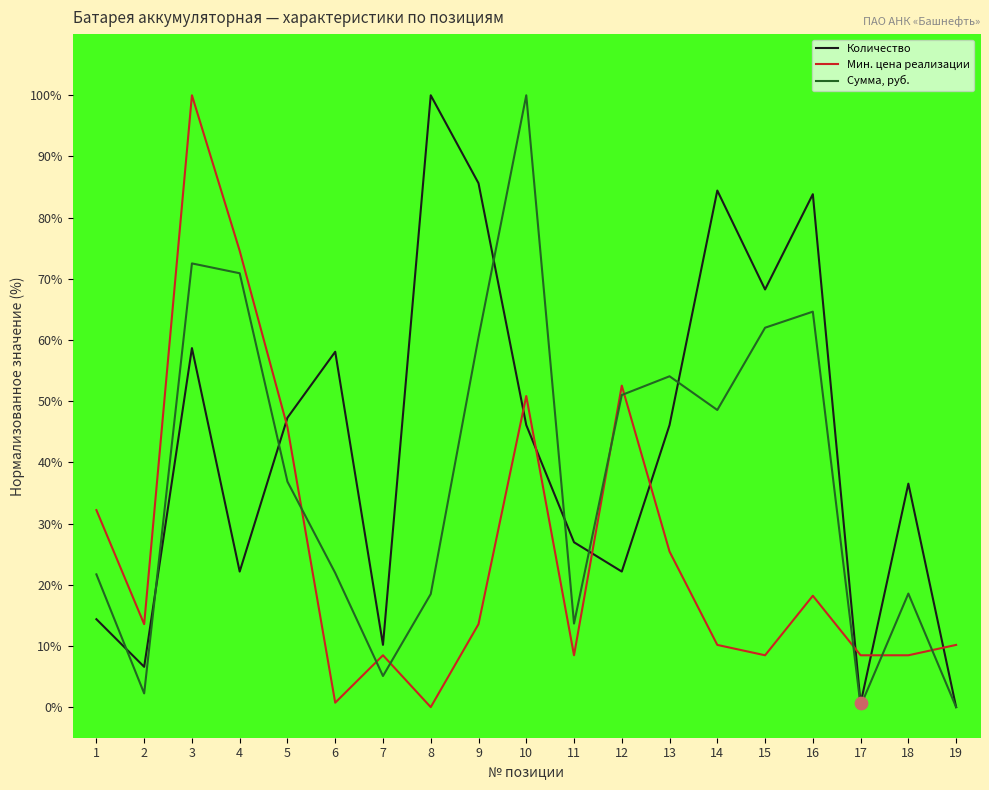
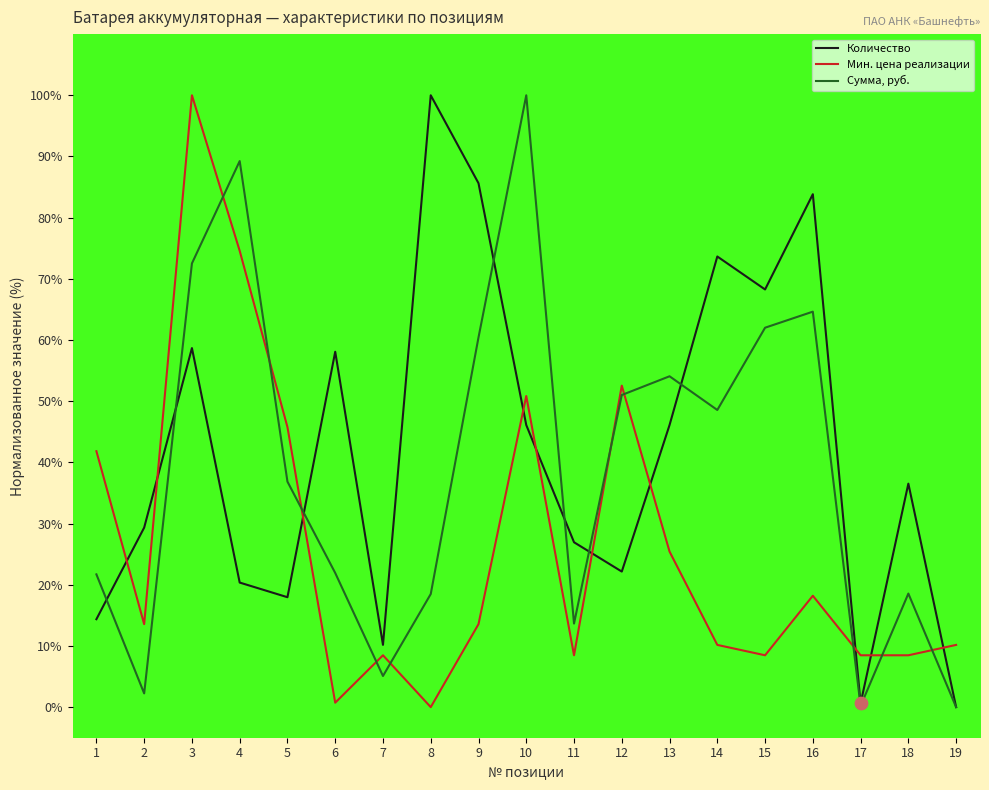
Мин. цена реализации, 1: 32% -> 42%
Количество, 2: 7% -> 29%
Количество, 4: 22% -> 20%
Сумма, руб., 4: 71% -> 89%
Количество, 5: 47% -> 18%
Количество, 14: 84% -> 74%
